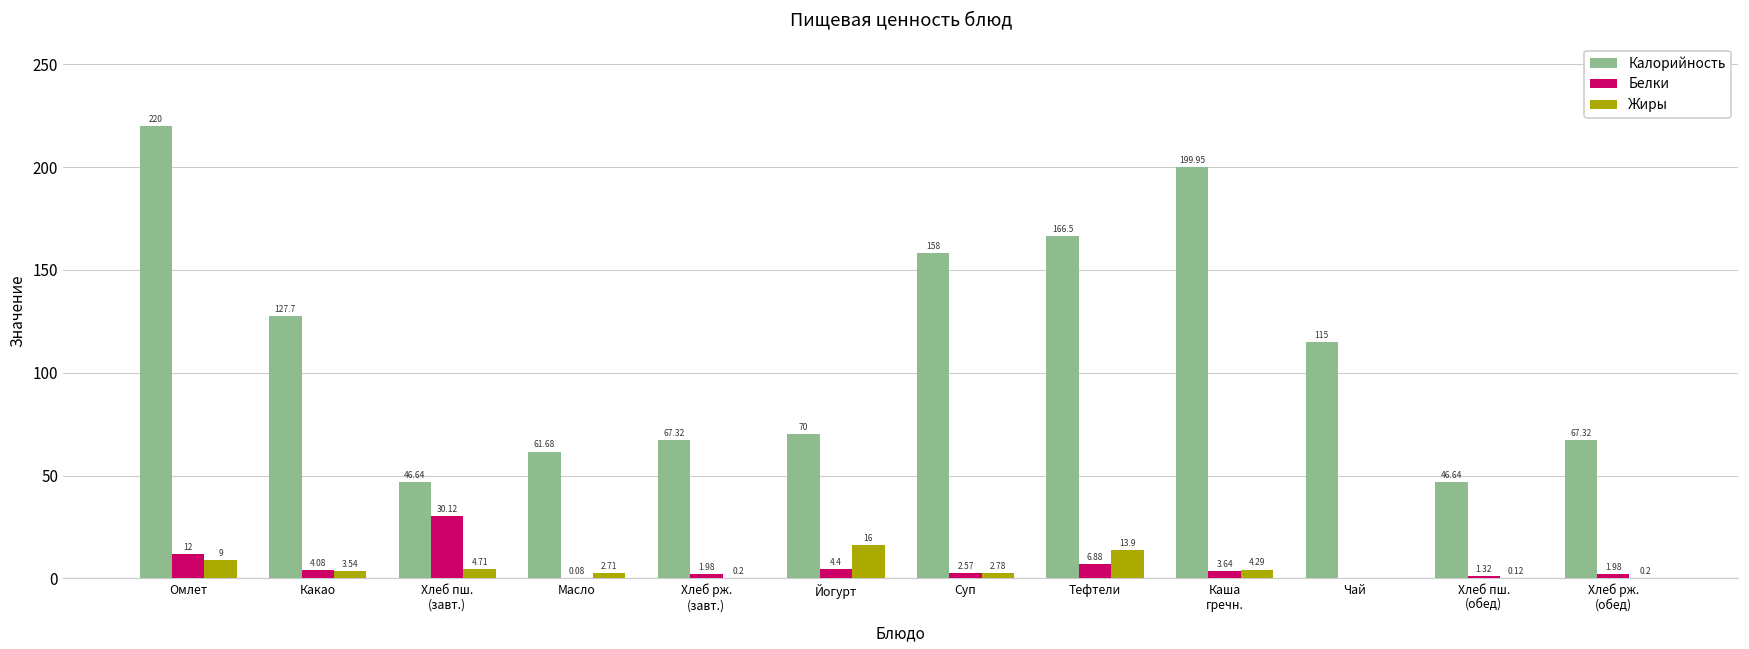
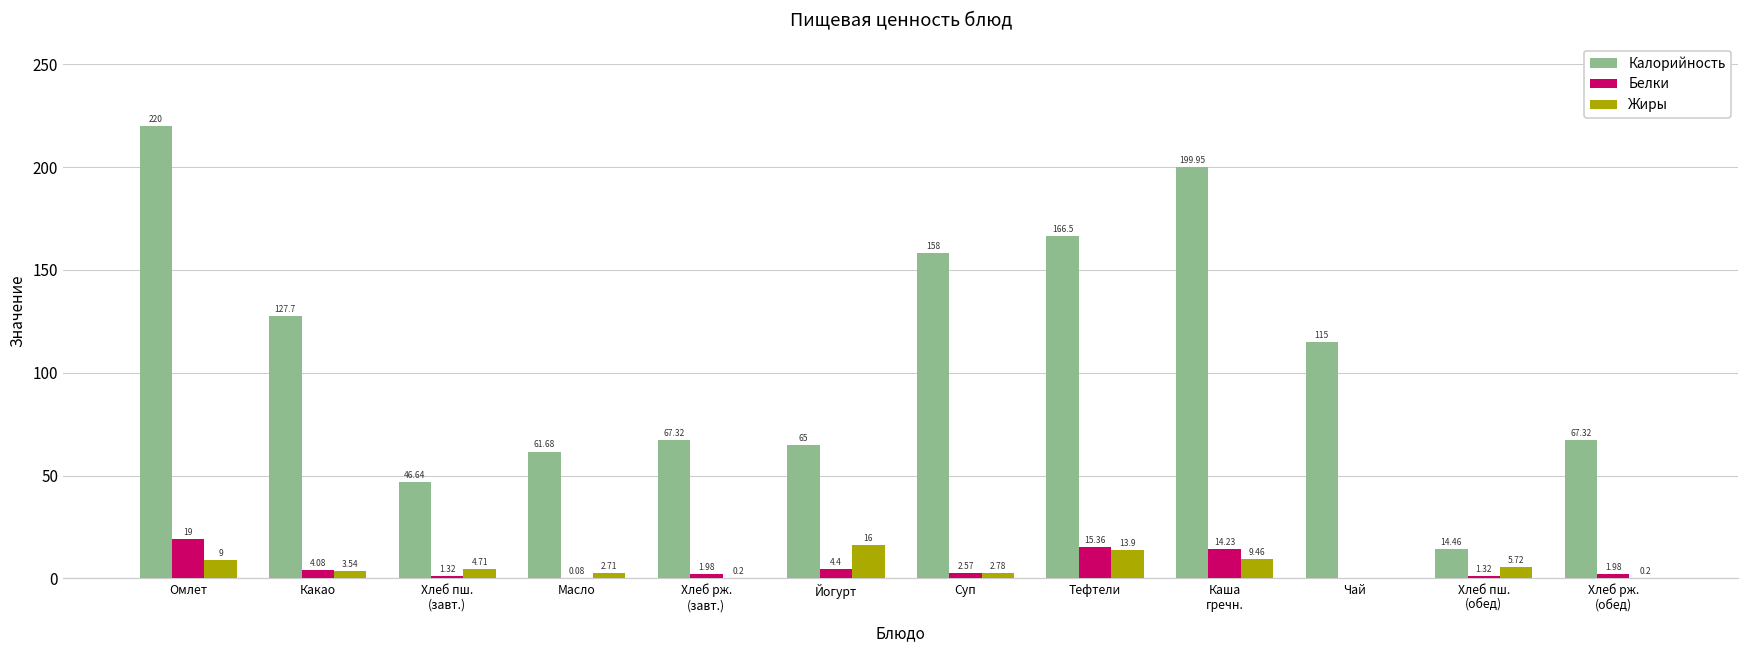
Белки, Омлет: 12 -> 19
Белки, Хлеб пш. (завт.): 30.12 -> 1.32
Калорийность, Йогурт: 70 -> 65
Белки, Тефтели: 6.88 -> 15.36
Белки, Каша гречн.: 3.64 -> 14.23
Жиры, Каша гречн.: 4.29 -> 9.46
Калорийность, Хлеб пш. (обед): 46.64 -> 14.46
Жиры, Хлеб пш. (обед): 0.12 -> 5.72
